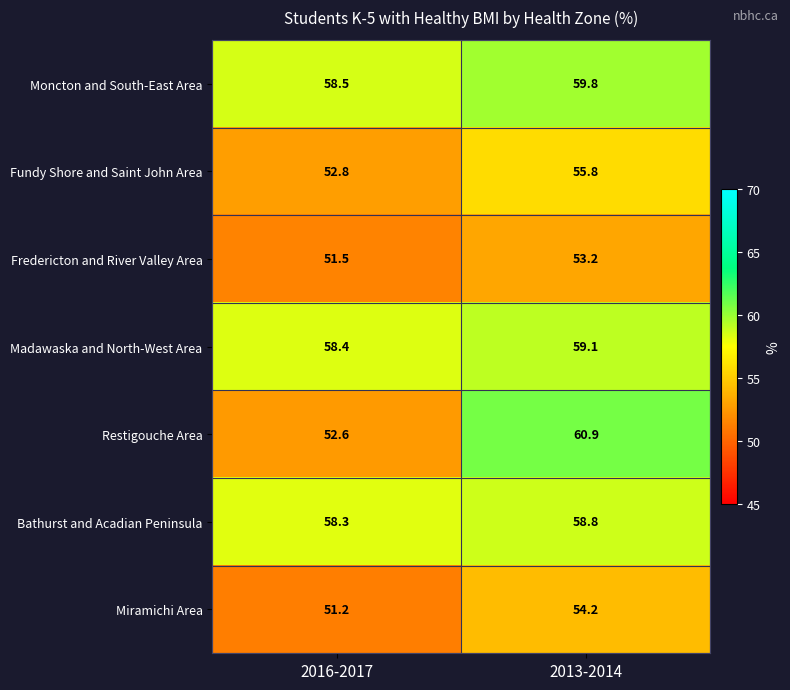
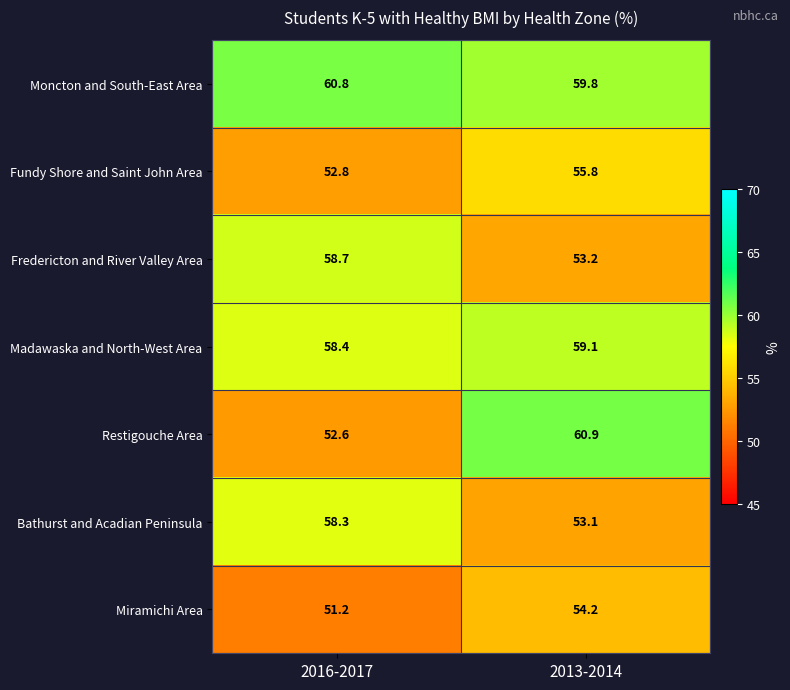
Moncton and South-East Area, 2016-2017: 58.5 -> 60.8
Fredericton and River Valley Area, 2016-2017: 51.5 -> 58.7
Bathurst and Acadian Peninsula, 2013-2014: 58.8 -> 53.1
